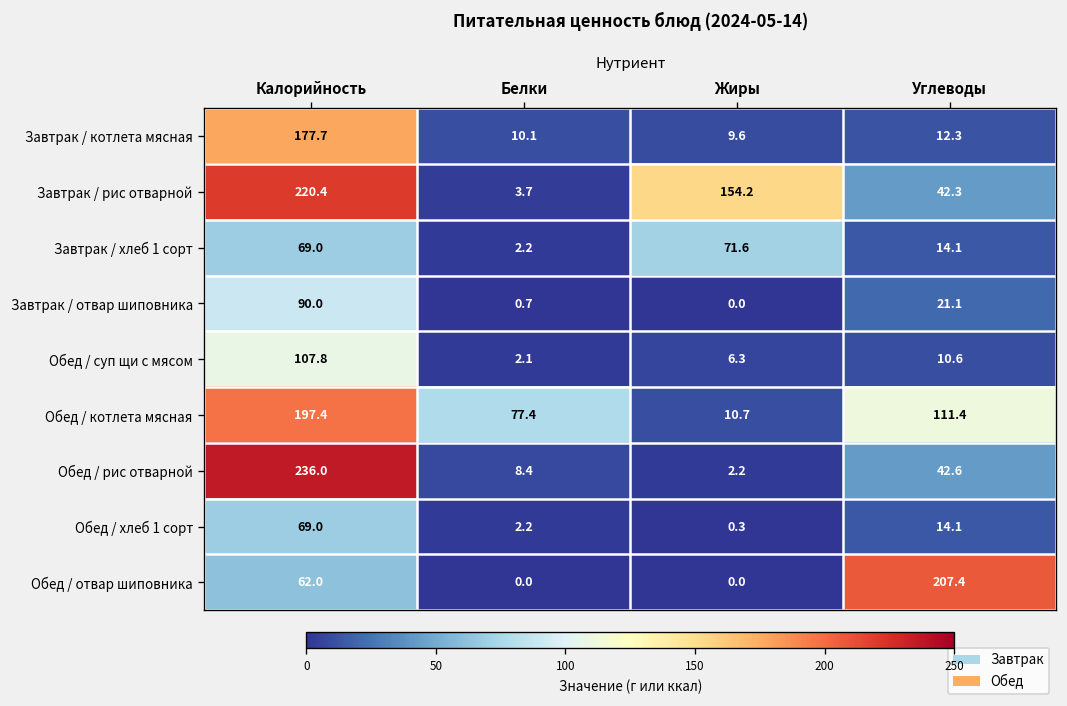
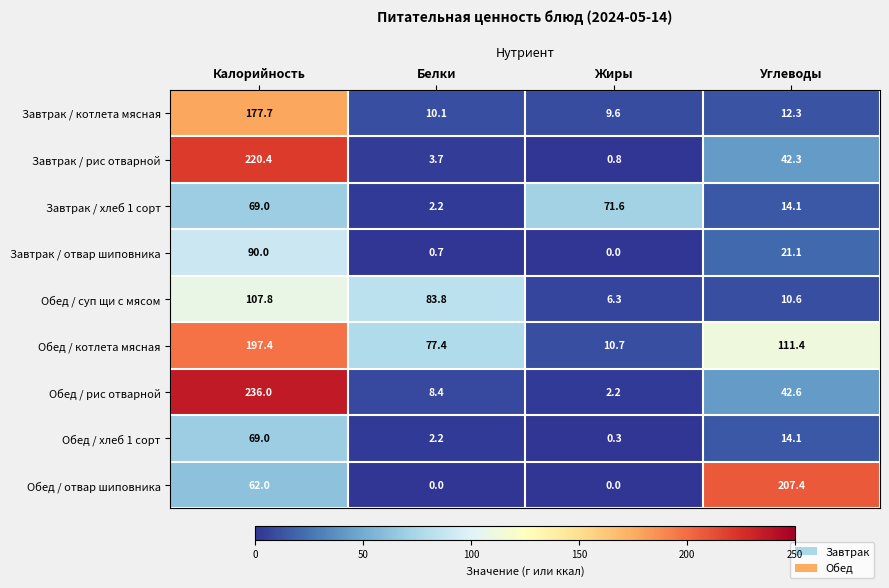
Завтрак / рис отварной, Жиры: 154.2 -> 0.8
Обед / суп щи с мясом, Белки: 2.1 -> 83.8
